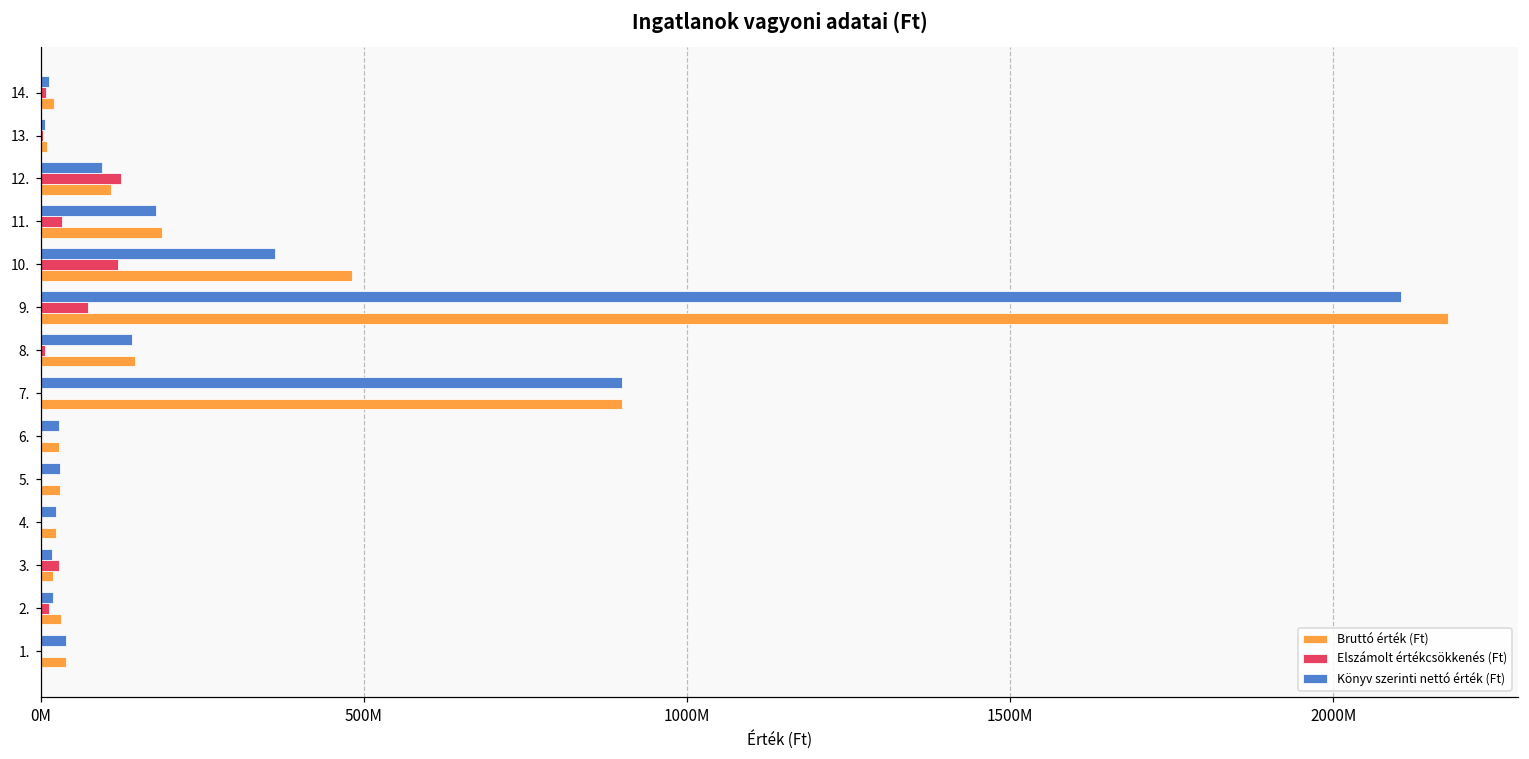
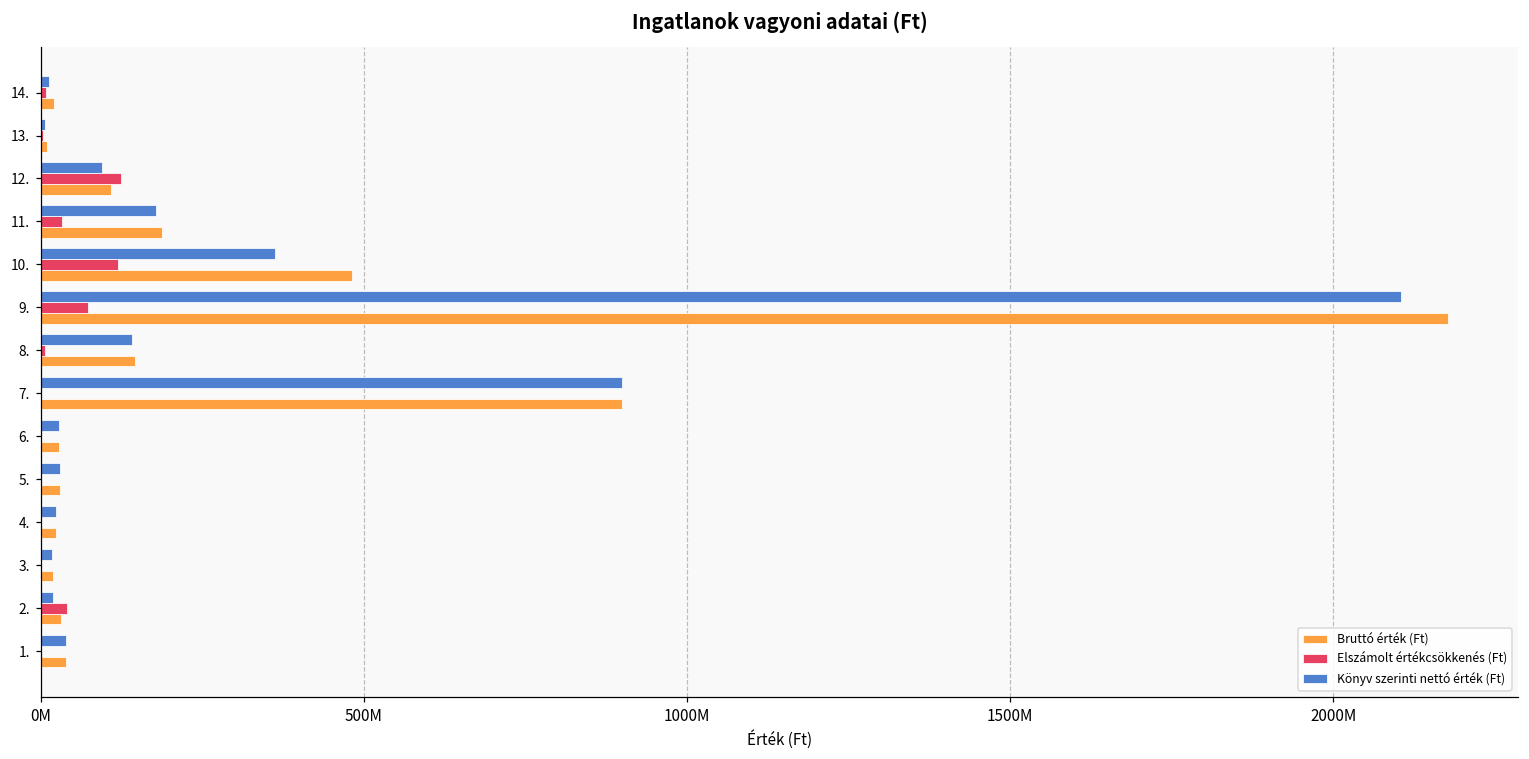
Elszámolt értékcsökkenés (Ft), 3.: 30000000 -> 0
Elszámolt értékcsökkenés (Ft), 2.: 10000000 -> 40000000
